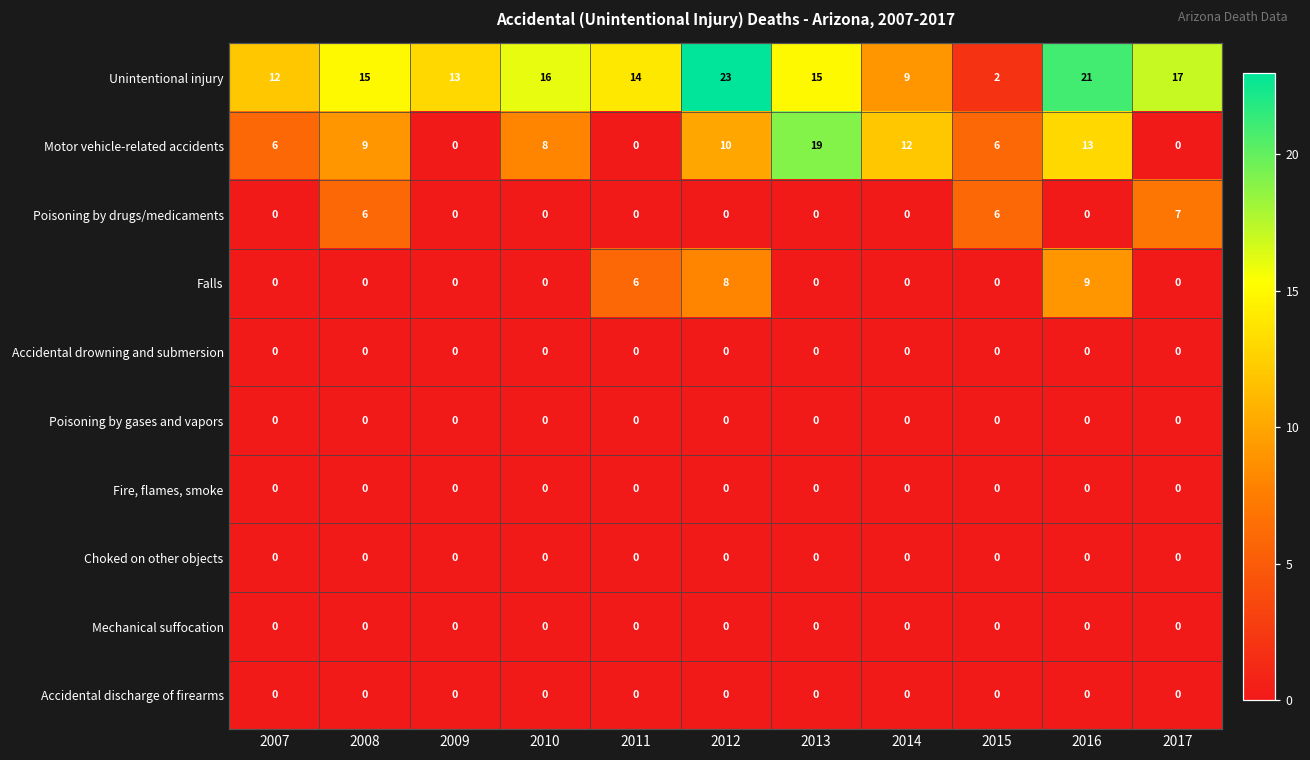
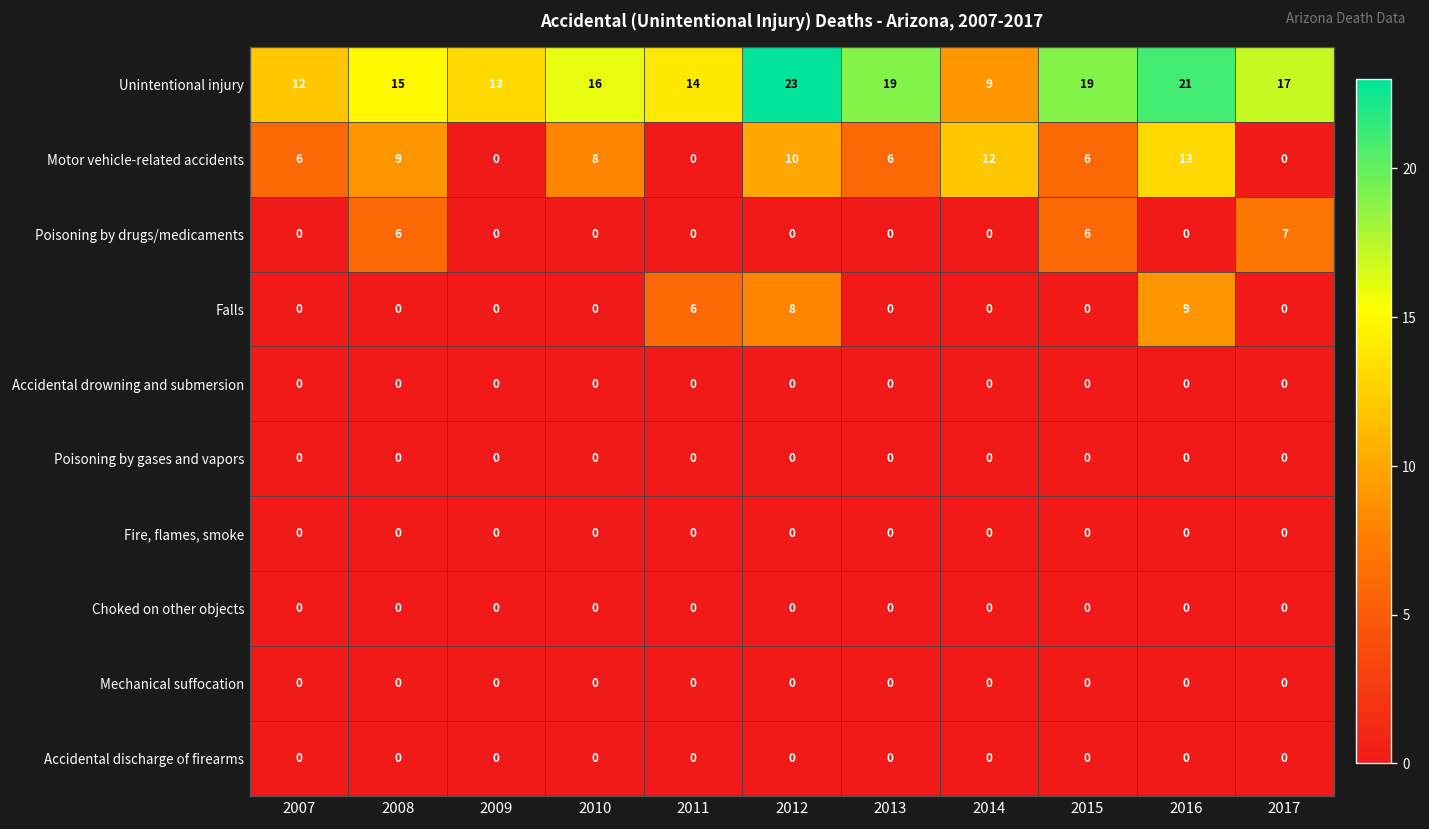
Unintentional injury, 2013: 15 -> 19
Unintentional injury, 2015: 2 -> 19
Motor vehicle-related accidents, 2013: 19 -> 6
